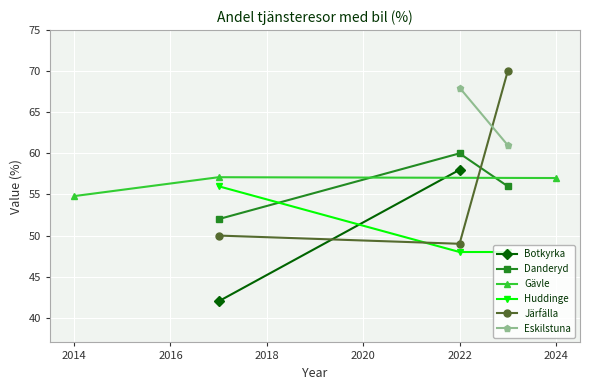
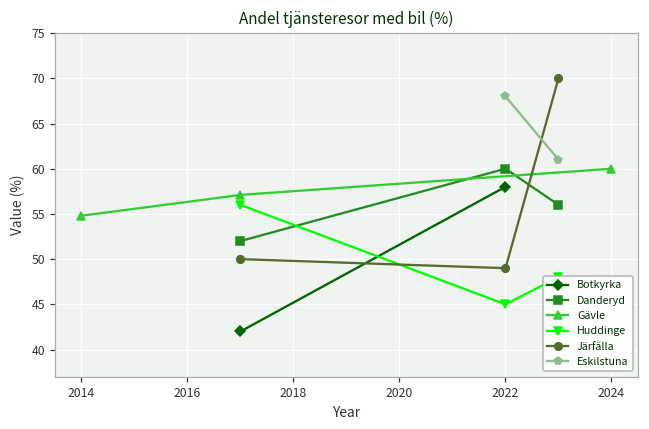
Huddinge, 2022: 48 -> 45
Gävle, 2024: 57 -> 60
